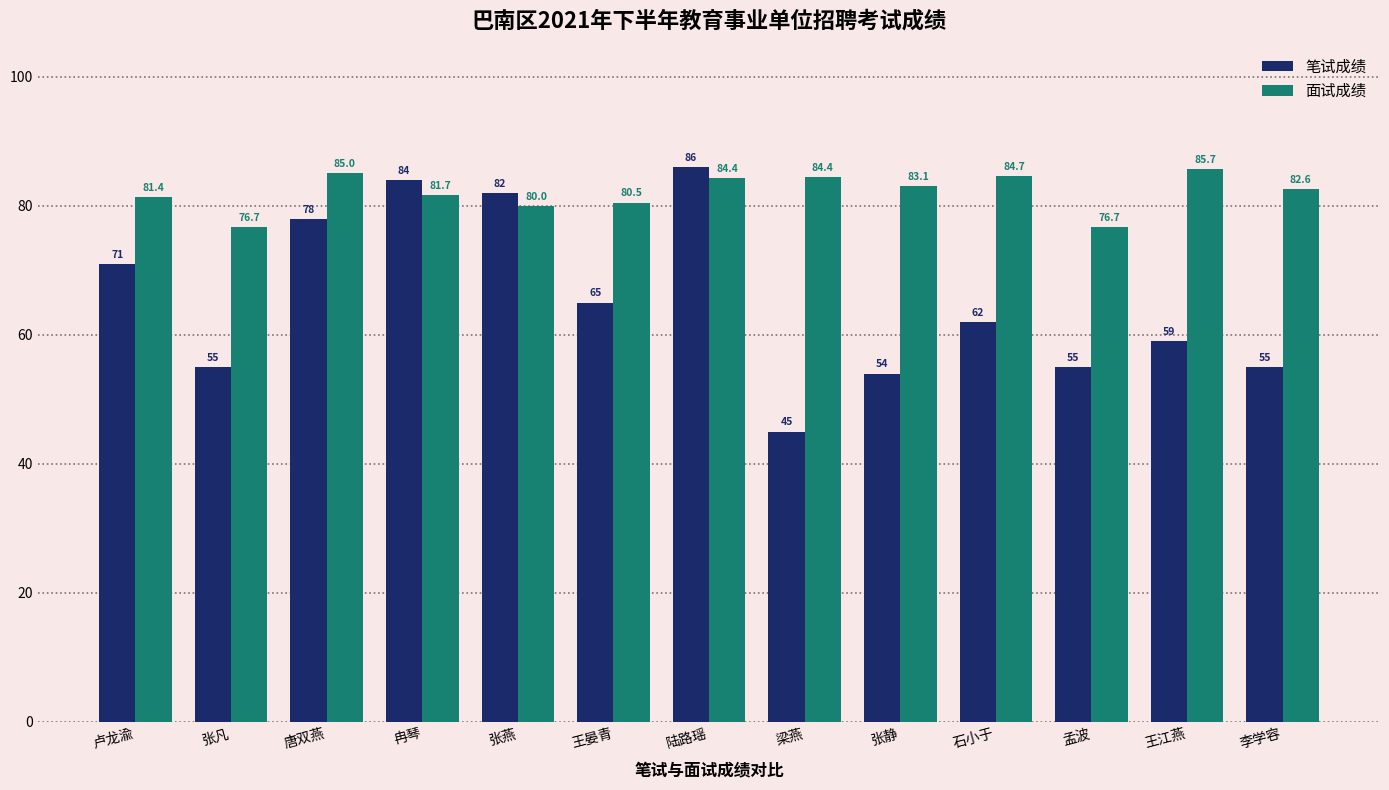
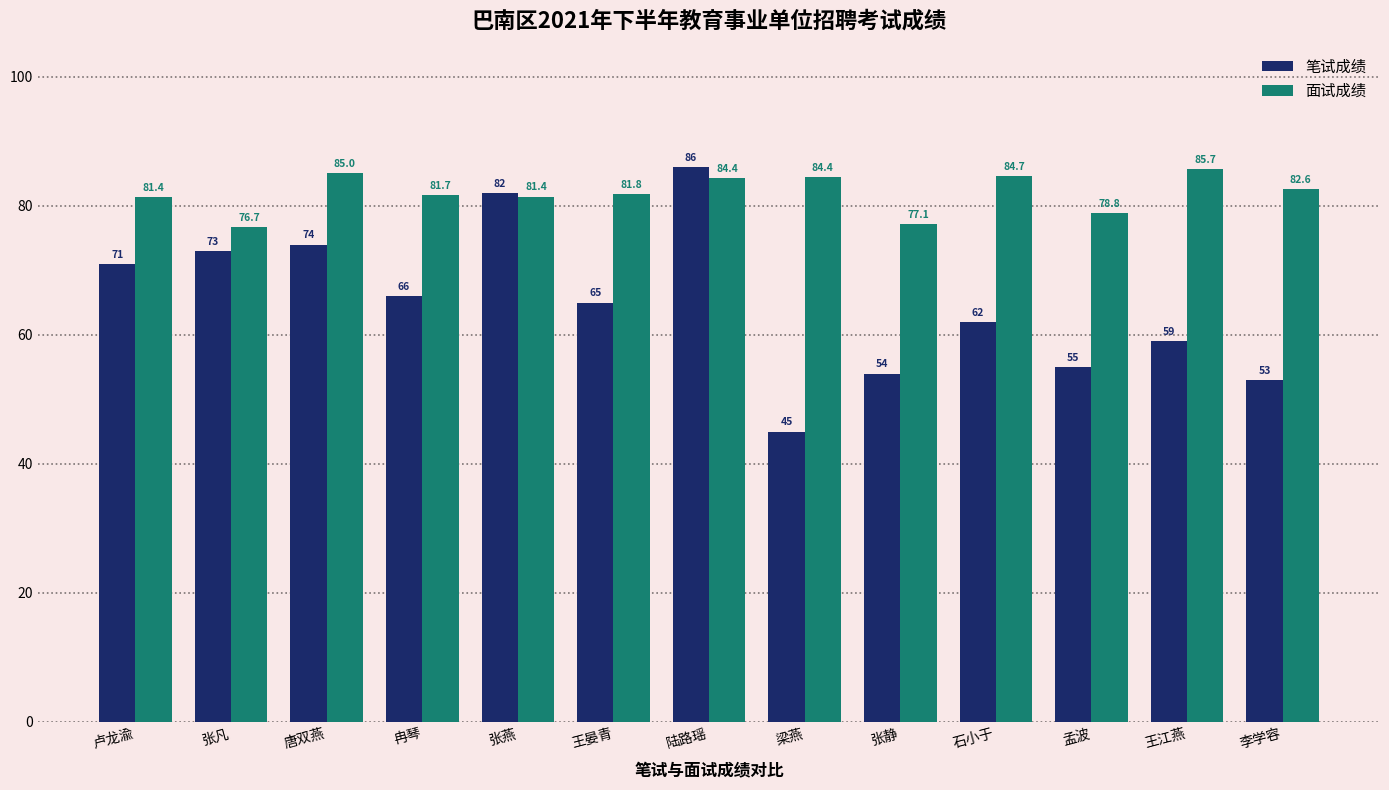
笔试成绩, 张凡: 55 -> 73
笔试成绩, 唐双燕: 78 -> 74
笔试成绩, 冉琴: 84 -> 66
面试成绩, 张燕: 80.0 -> 81.4
面试成绩, 王晏青: 80.5 -> 81.8
面试成绩, 张静: 83.1 -> 77.1
面试成绩, 孟波: 76.7 -> 78.8
笔试成绩, 李学容: 55 -> 53
